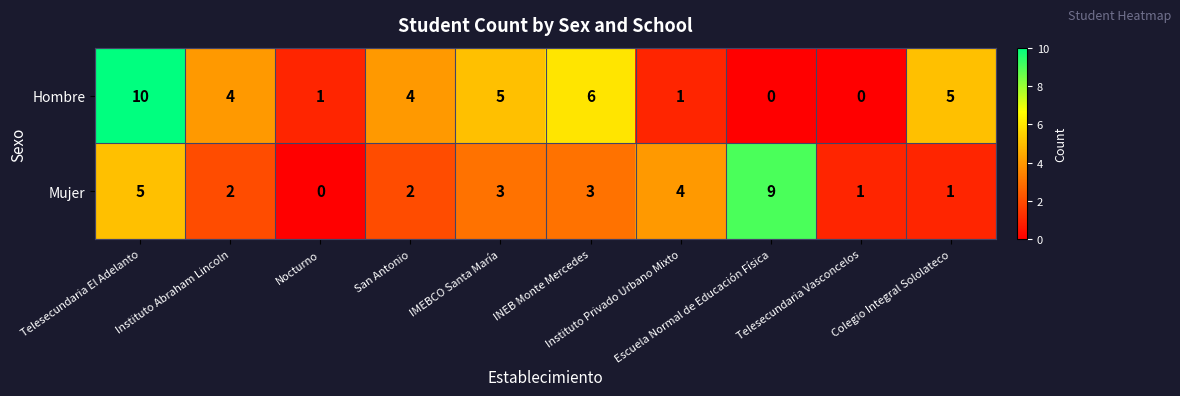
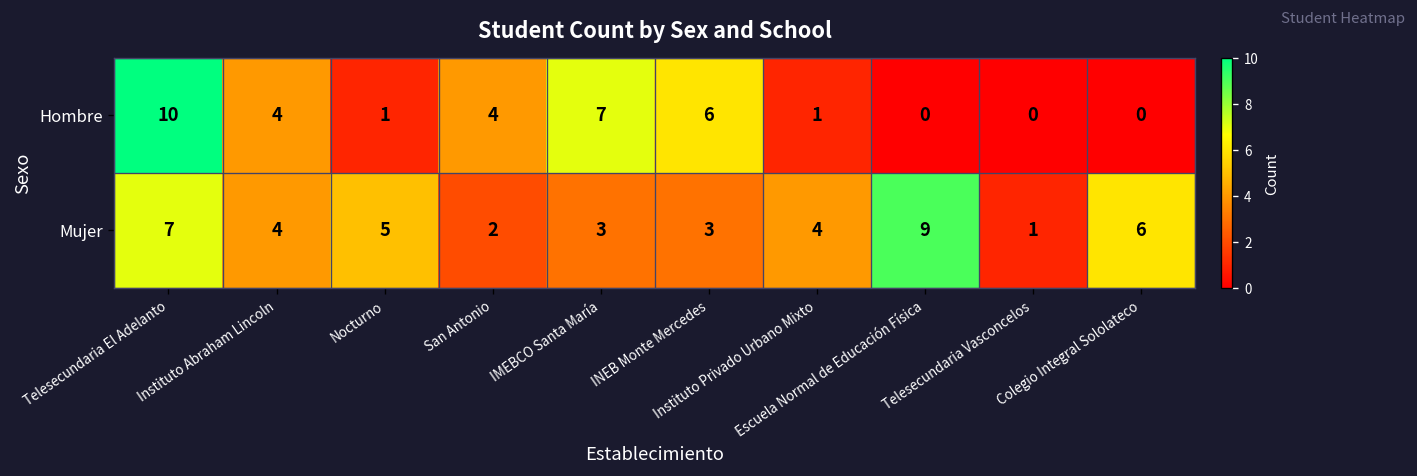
Hombre, IMEBCO Santa María: 5 -> 7
Hombre, Colegio Integral Sololateco: 5 -> 0
Mujer, Telesecundaria El Adelanto: 5 -> 7
Mujer, Instituto Abraham Lincoln: 2 -> 4
Mujer, Nocturno: 0 -> 5
Mujer, Colegio Integral Sololateco: 1 -> 6
